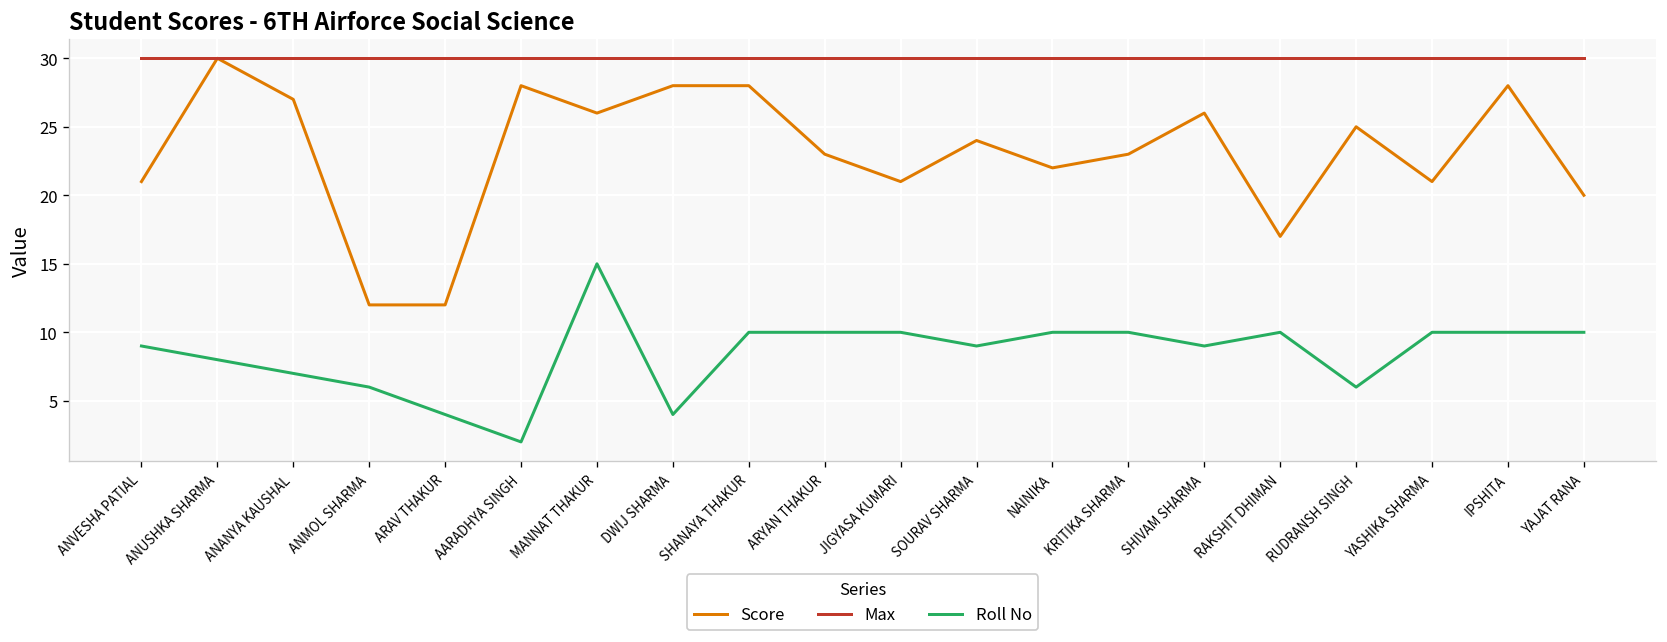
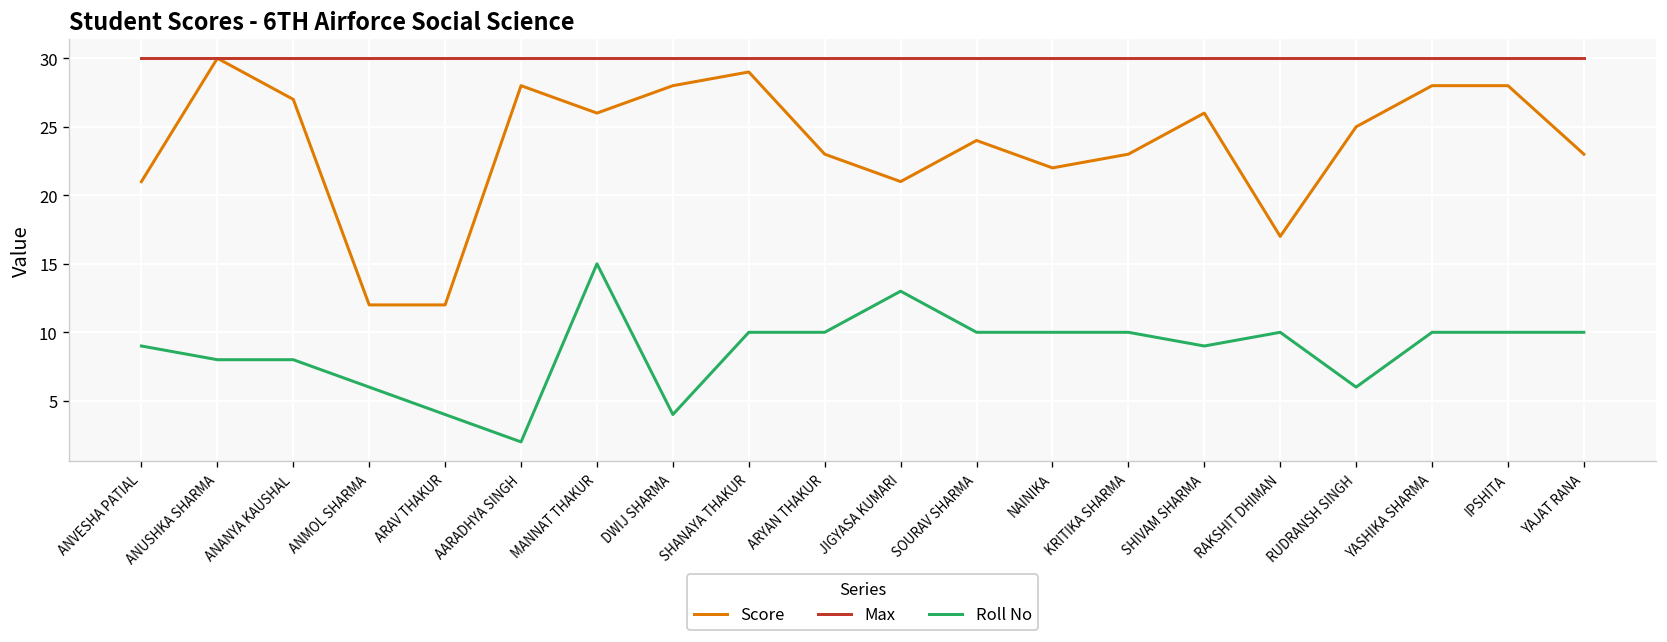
Roll No, ANANYA KAUSHAL: 7 -> 8
Score, SHANAYA THAKUR: 28 -> 29
Roll No, JIGYASA KUMARI: 10 -> 13
Roll No, SOURAV SHARMA: 9 -> 10
Score, YASHIKA SHARMA: 21 -> 28
Score, YAJAT RANA: 20 -> 23
